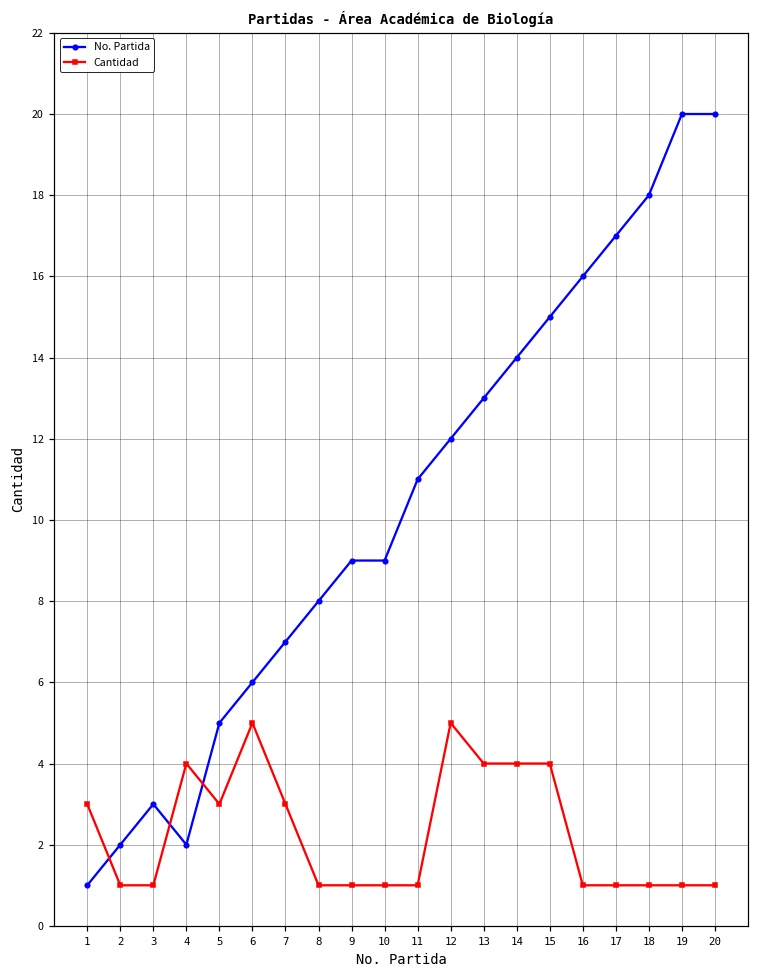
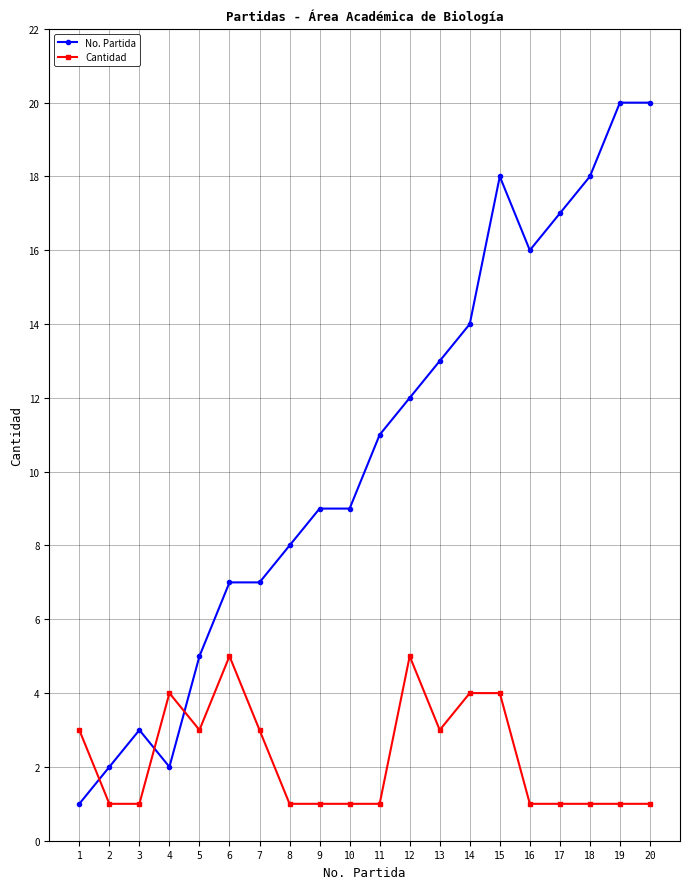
No. Partida, 6: 6 -> 7
Cantidad, 13: 4 -> 3
No. Partida, 15: 15 -> 18
